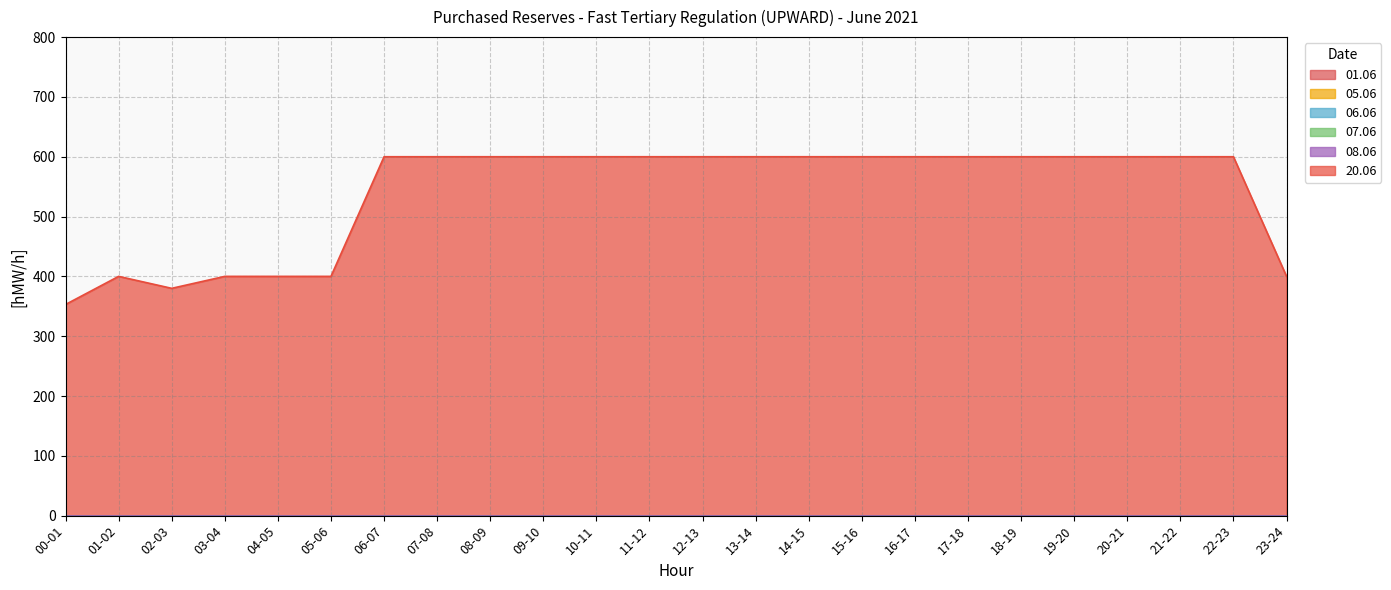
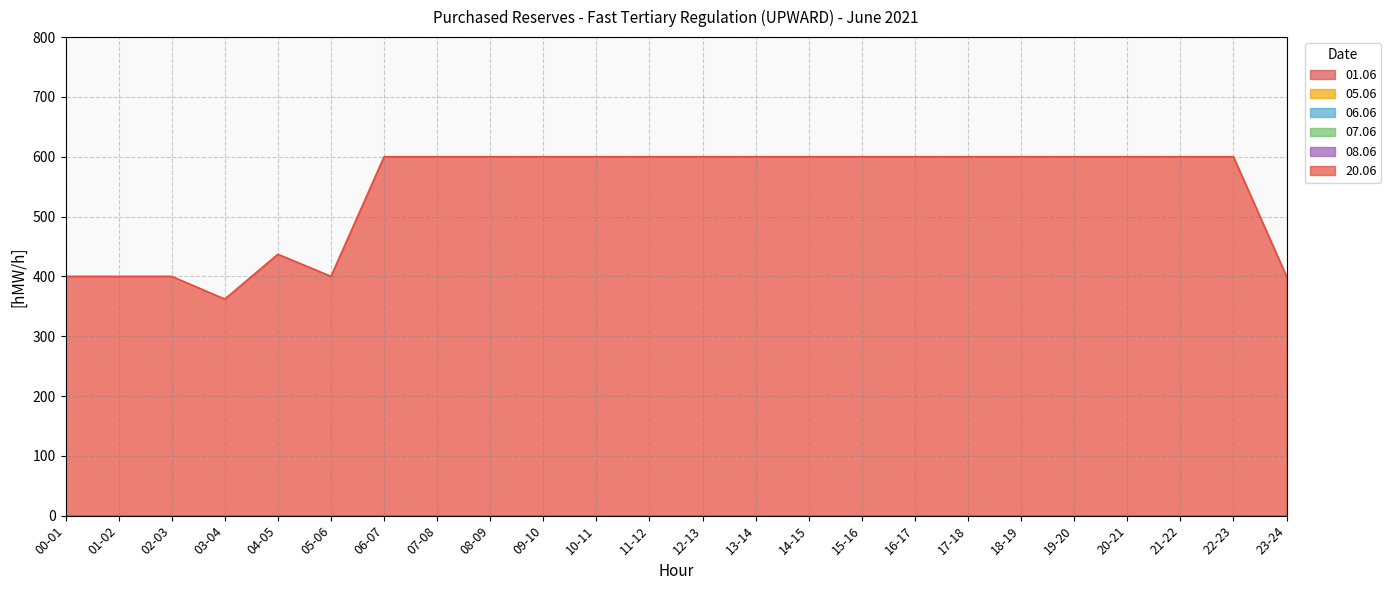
20.06, 00-01: 350 -> 400
20.06, 02-03: 380 -> 400
20.06, 03-04: 400 -> 360
20.06, 04-05: 400 -> 440
